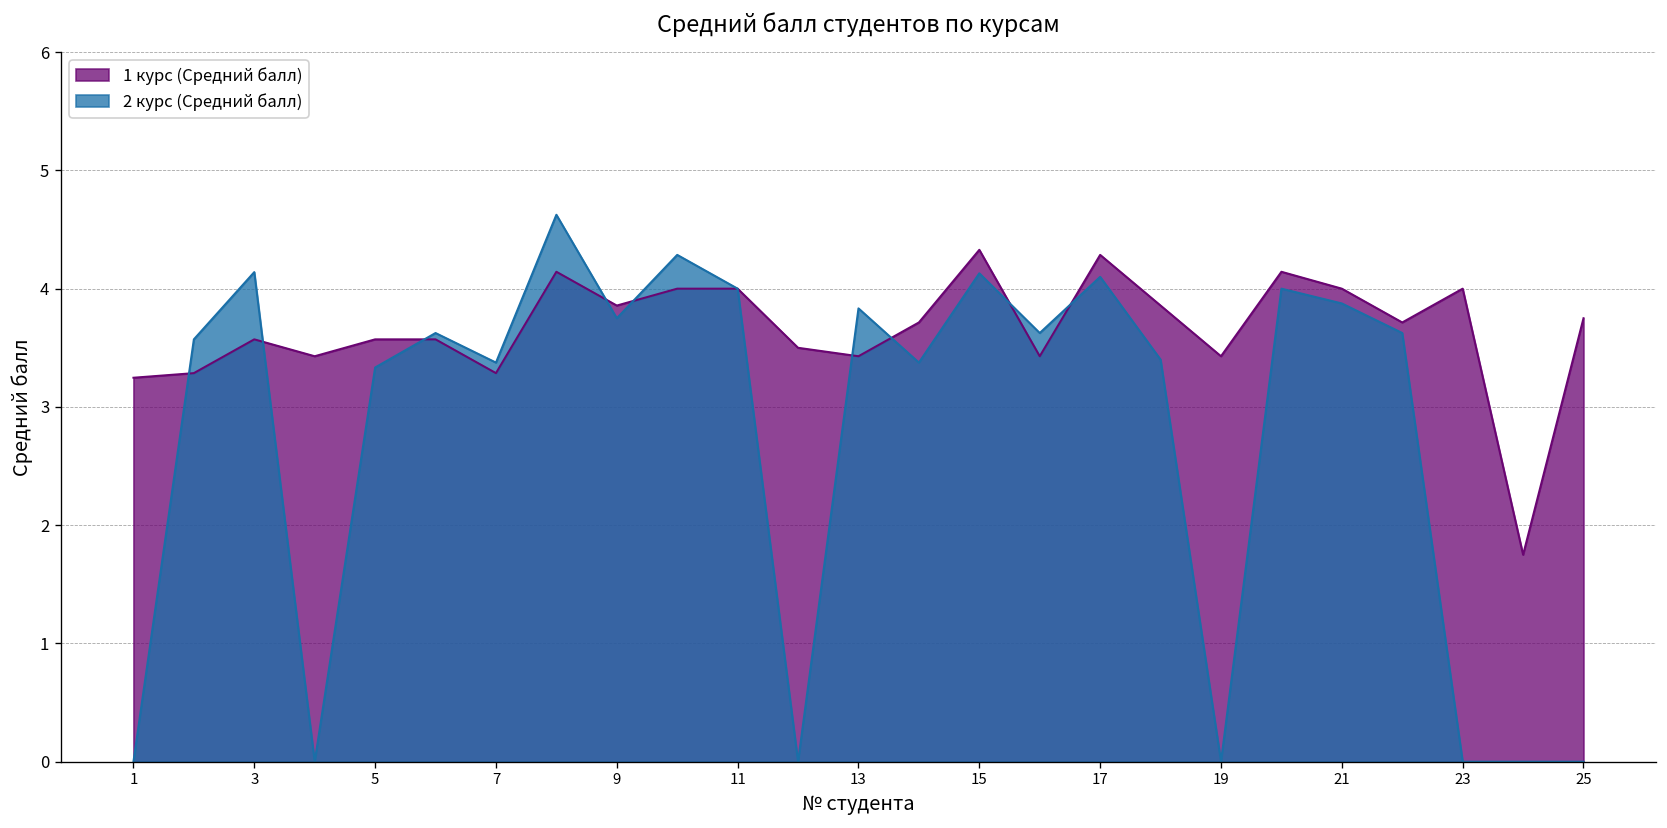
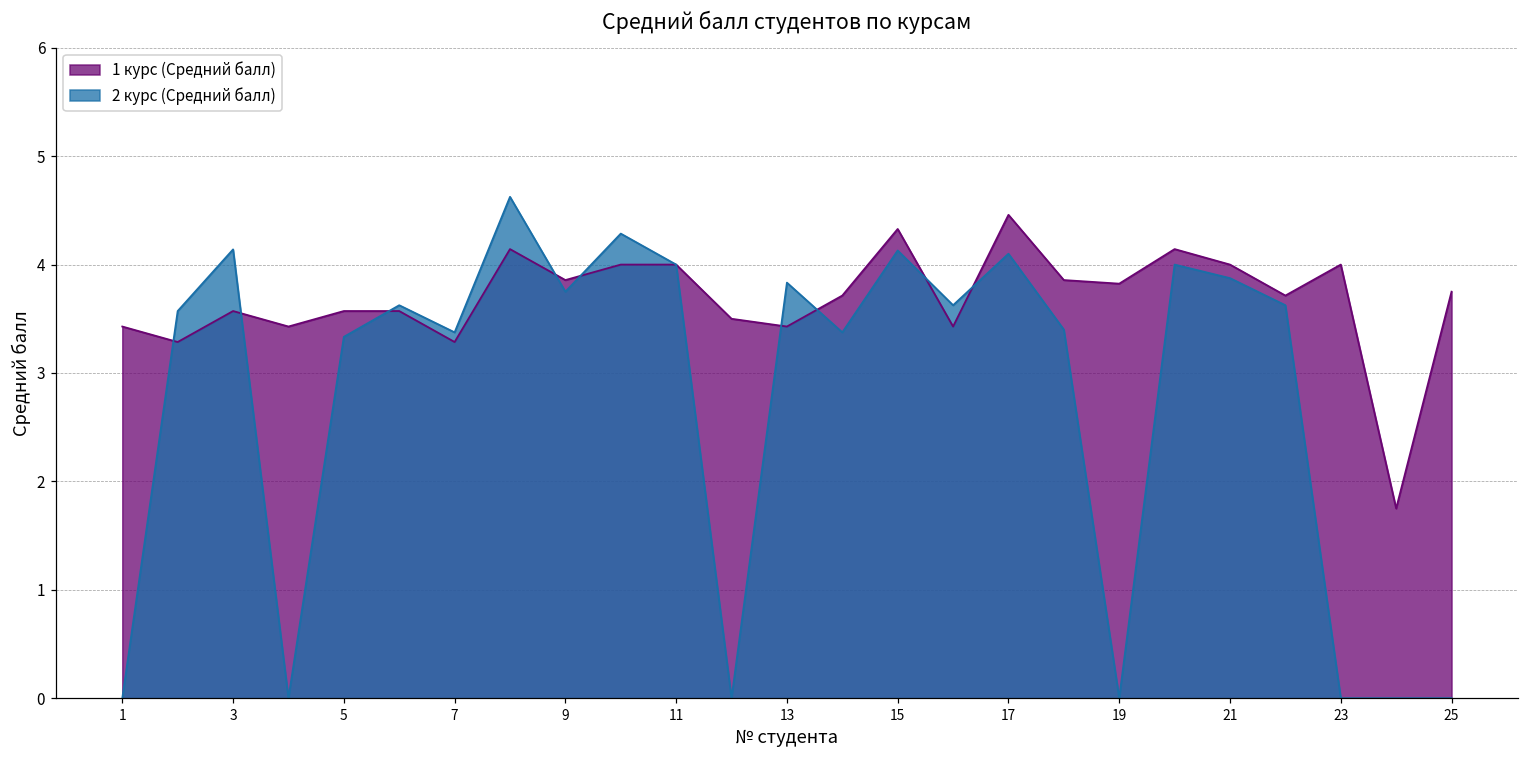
1 курс (Средний балл), 1: 3.2 -> 3.4
1 курс (Средний балл), 17: 4.3 -> 4.5
1 курс (Средний балл), 19: 3.4 -> 3.8
